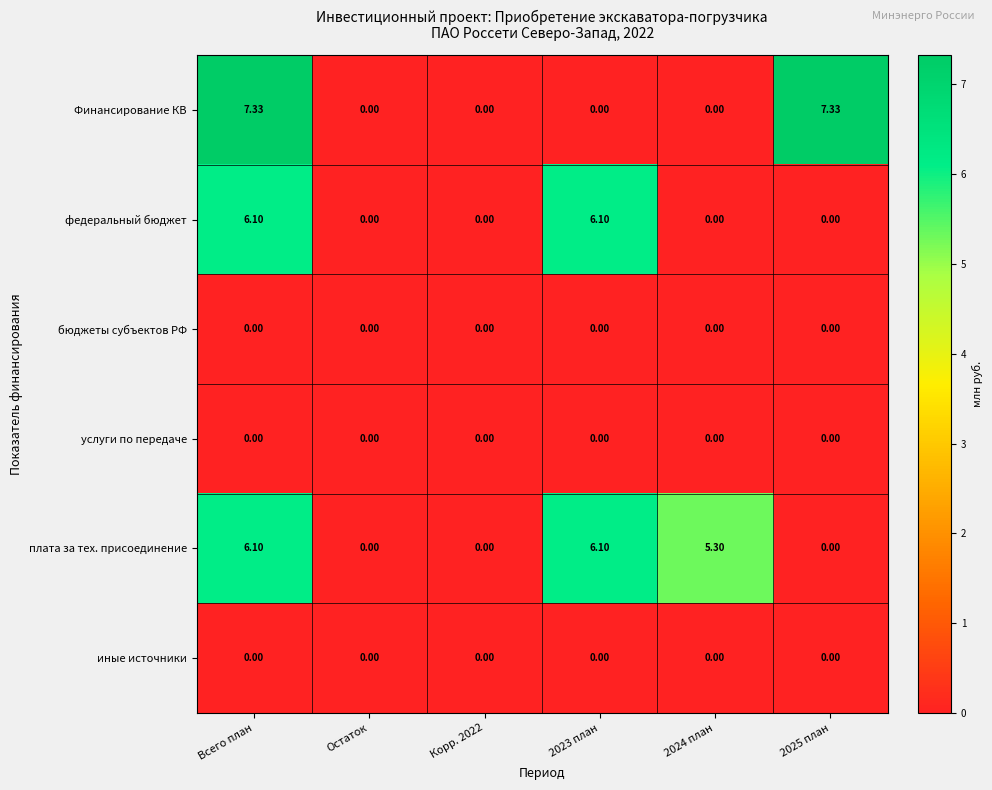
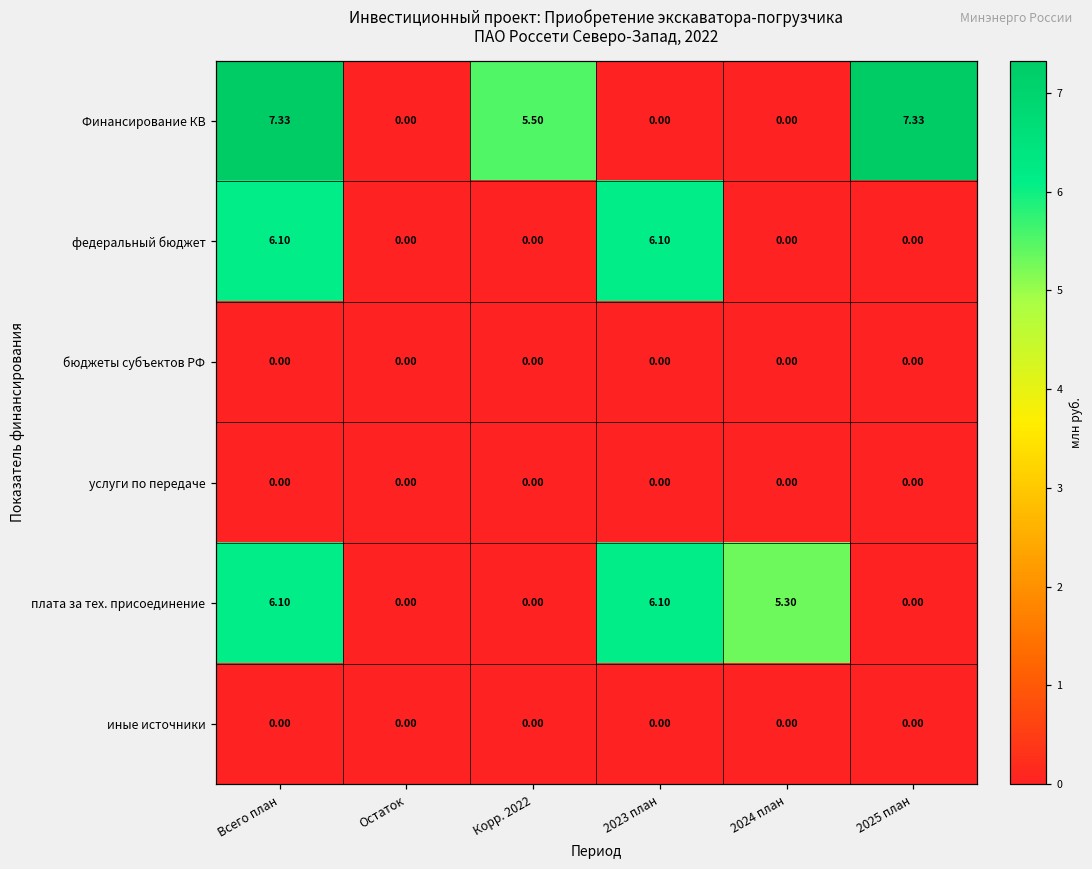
Финансирование КВ, Корр. 2022: 0.00 -> 5.50
